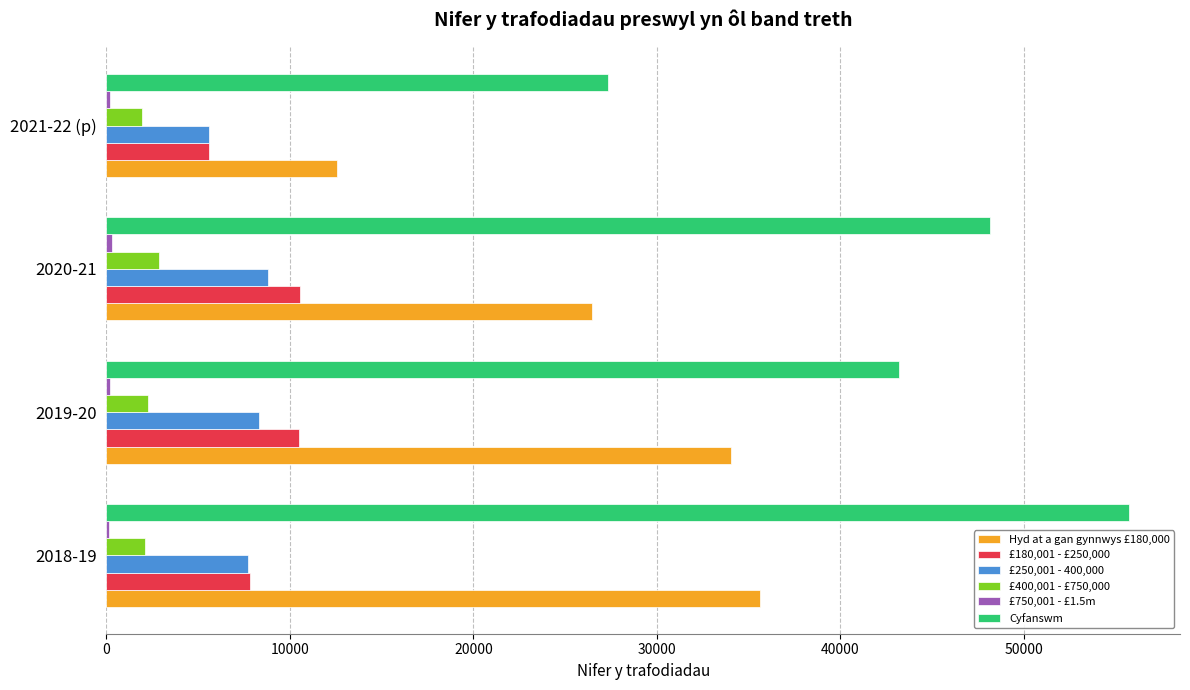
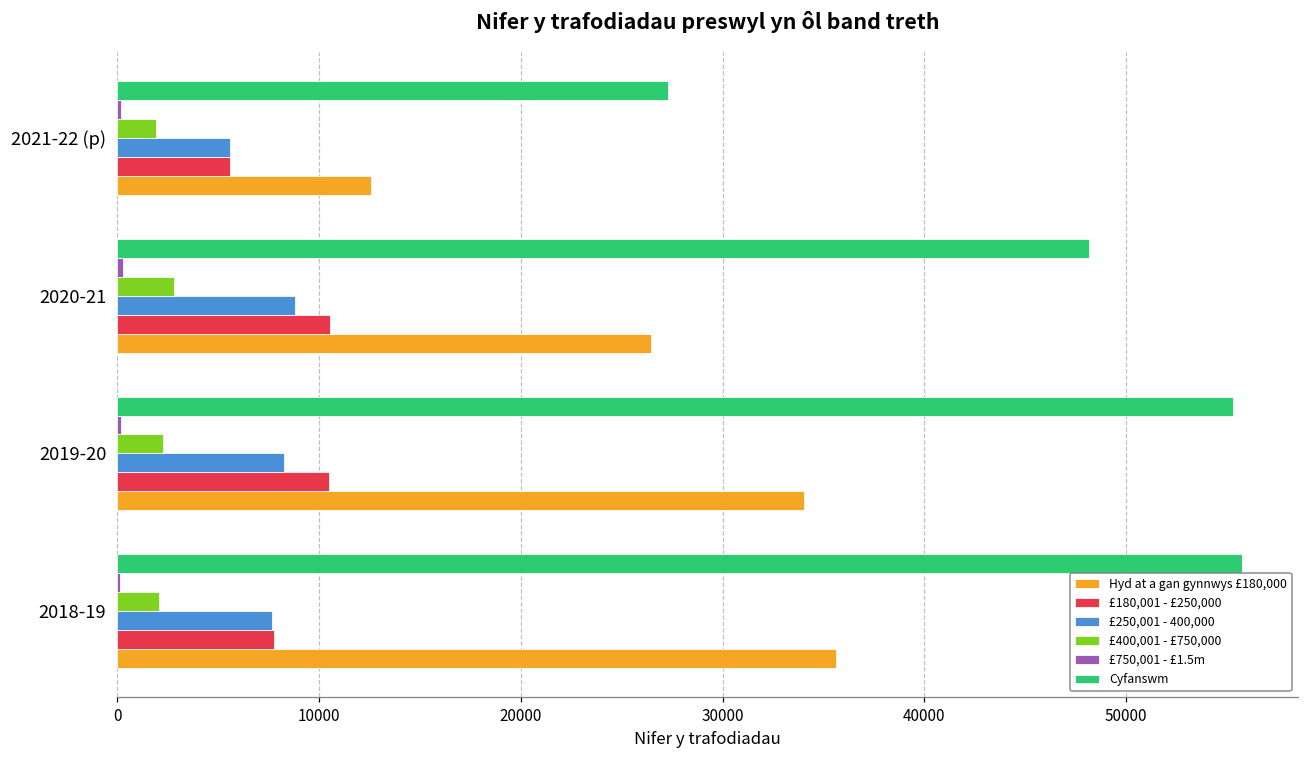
Cyfanswm, 2019-20: 43200 -> 55300
